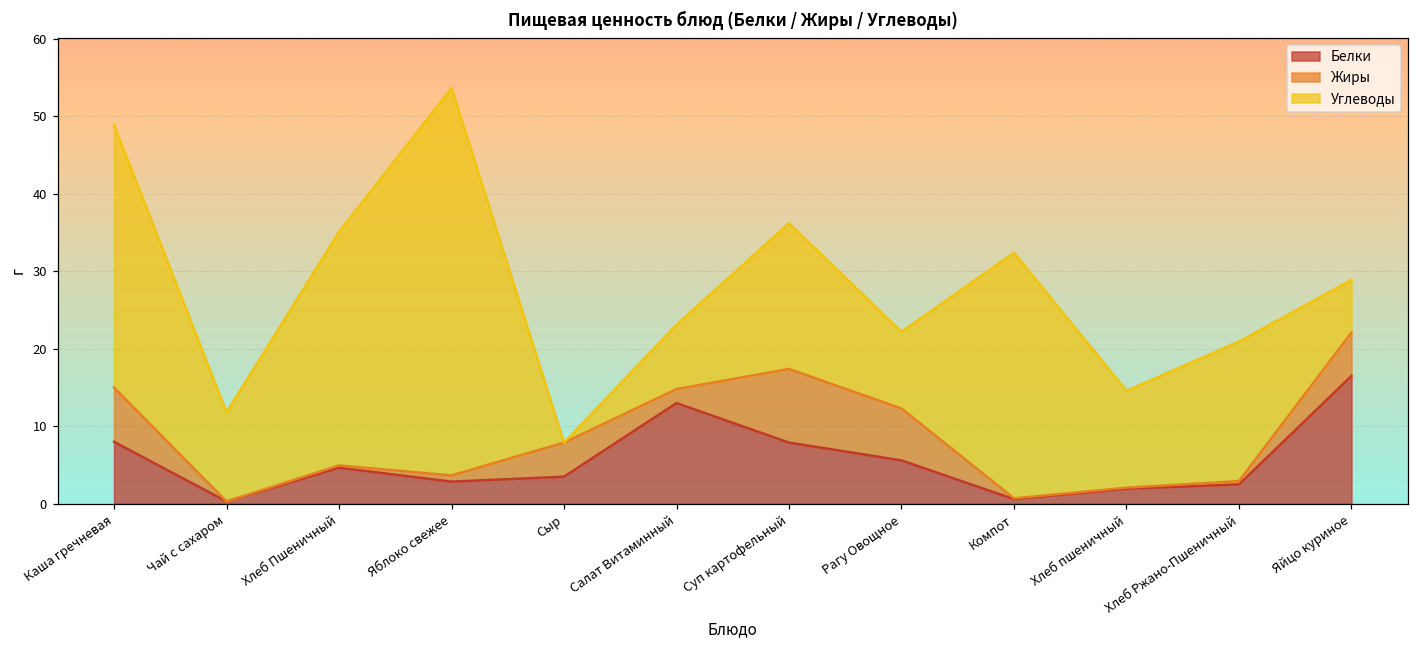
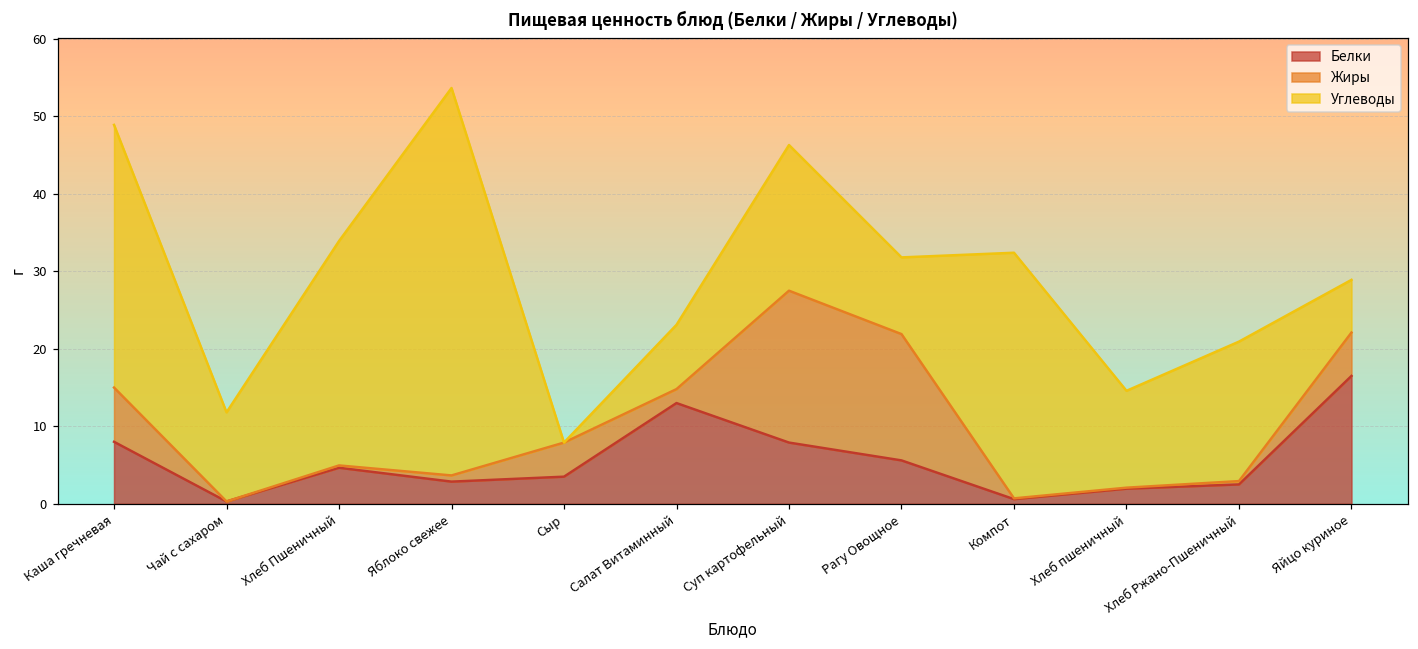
Углеводы, Хлеб Пшеничный: 30 -> 29
Жиры, Суп картофельный: 9 -> 20
Жиры, Рагу Овощное: 7 -> 16
